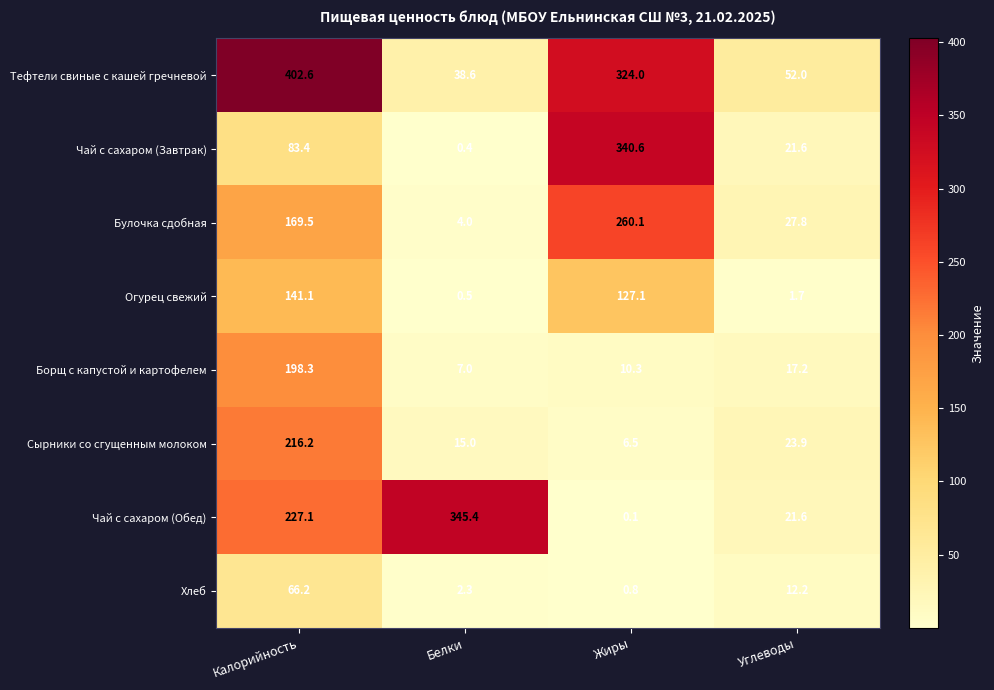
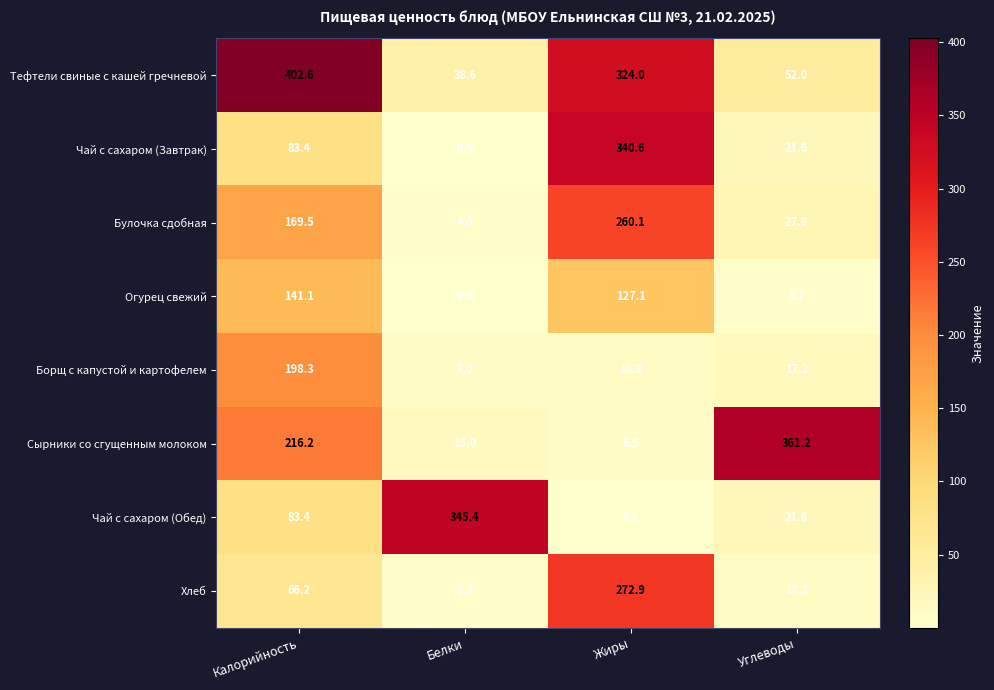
Сырники со сгущенным молоком, Углеводы: 23.9 -> 361.2
Чай с сахаром (Обед), Калорийность: 227.1 -> 83.4
Хлеб, Жиры: 0.8 -> 272.9
